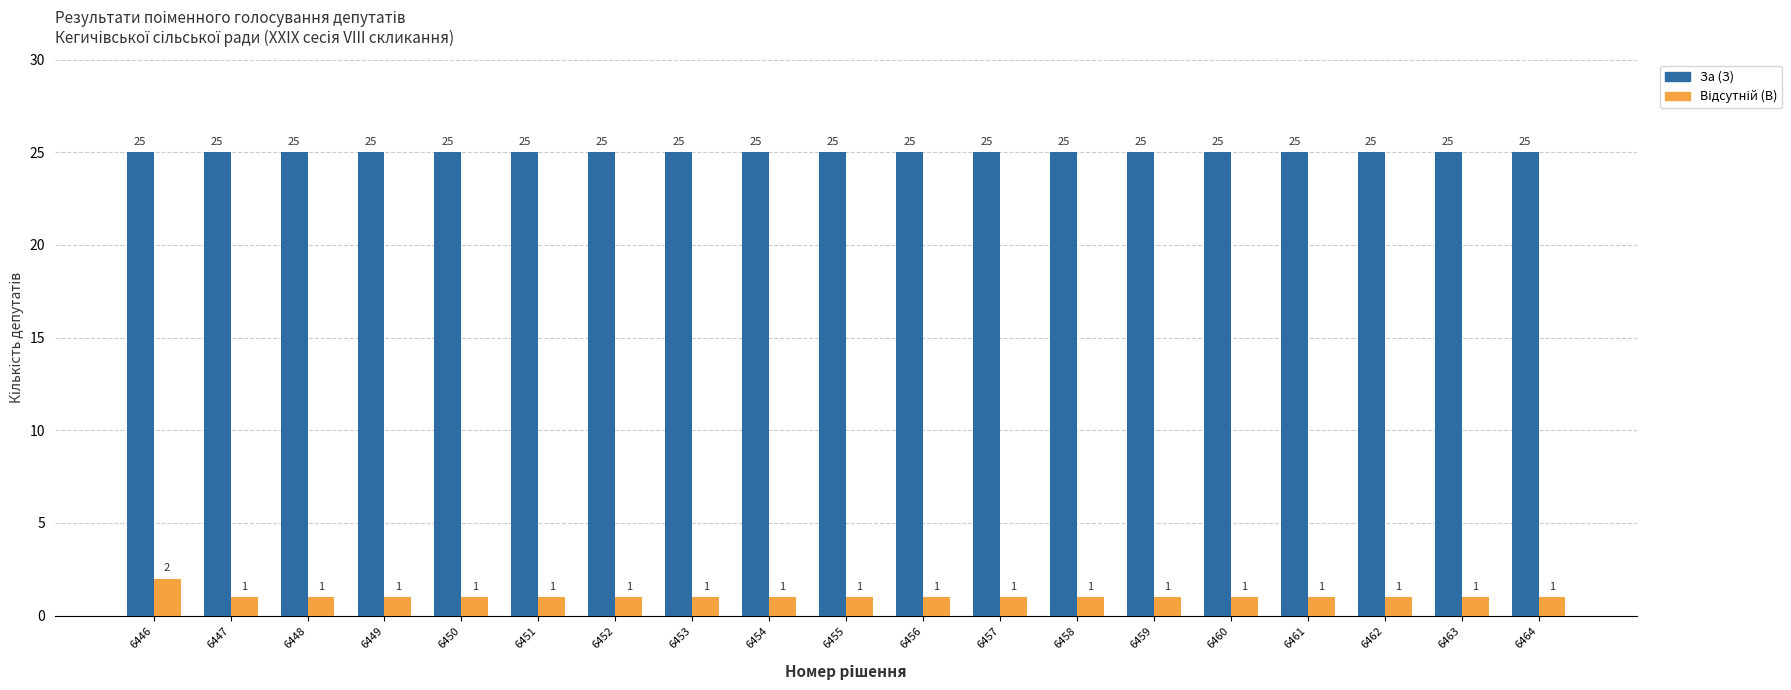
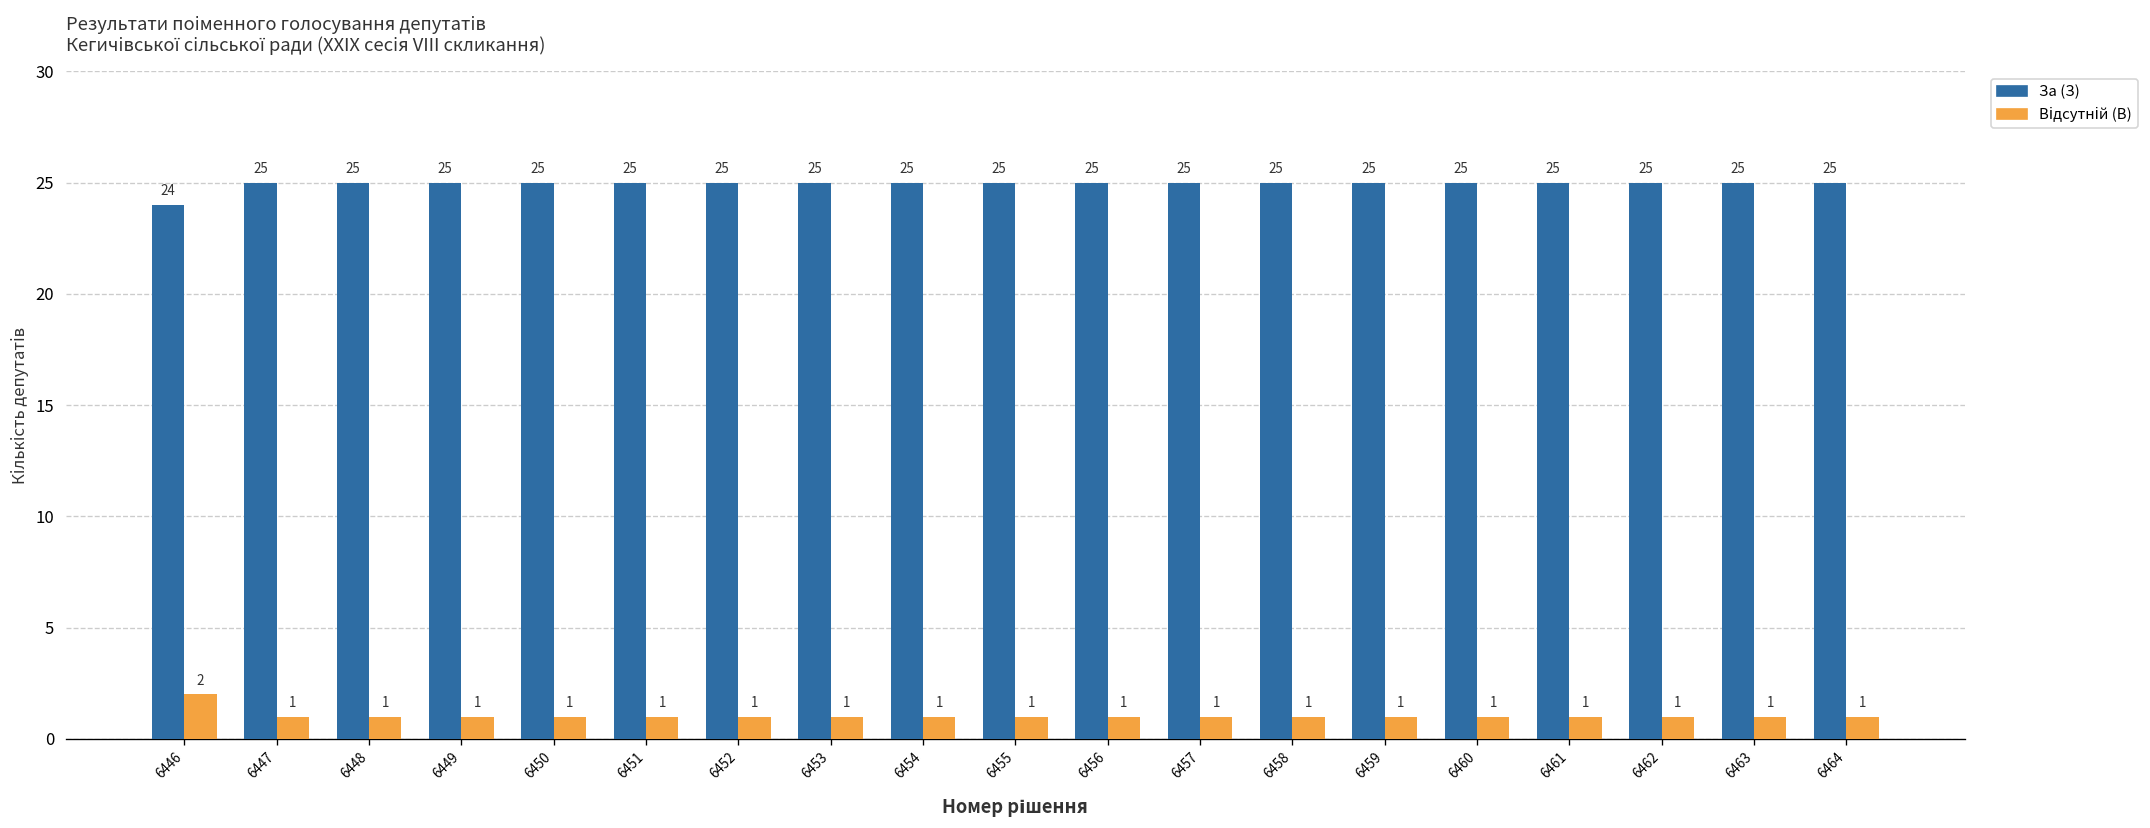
За (З), 6446: 25 -> 24
